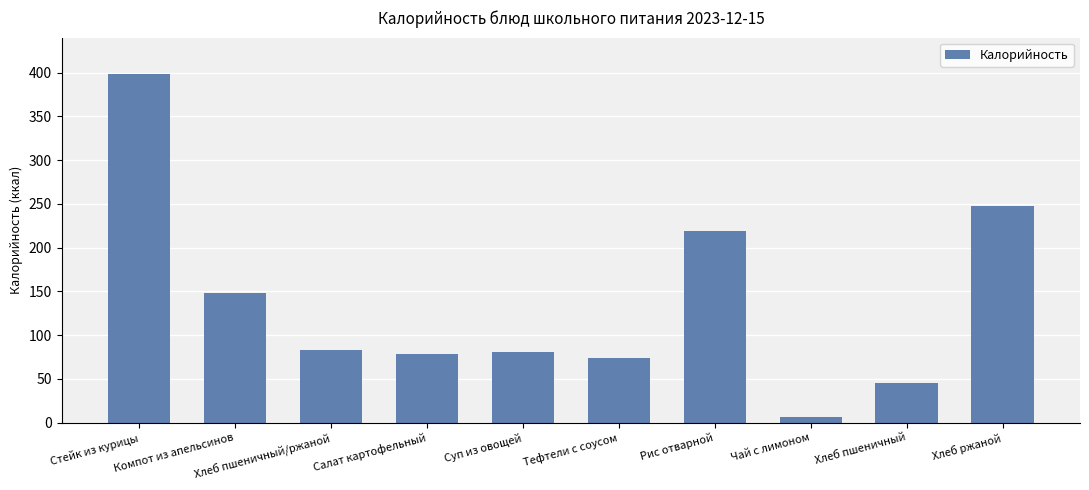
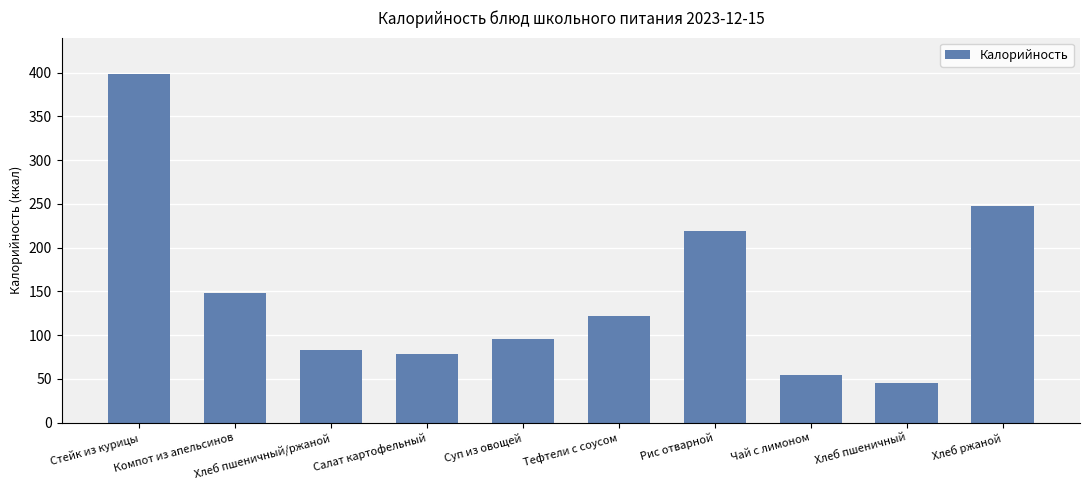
Суп из овощей: 80 -> 100
Тефтели с соусом: 70 -> 120
Чай с лимоном: 10 -> 50
